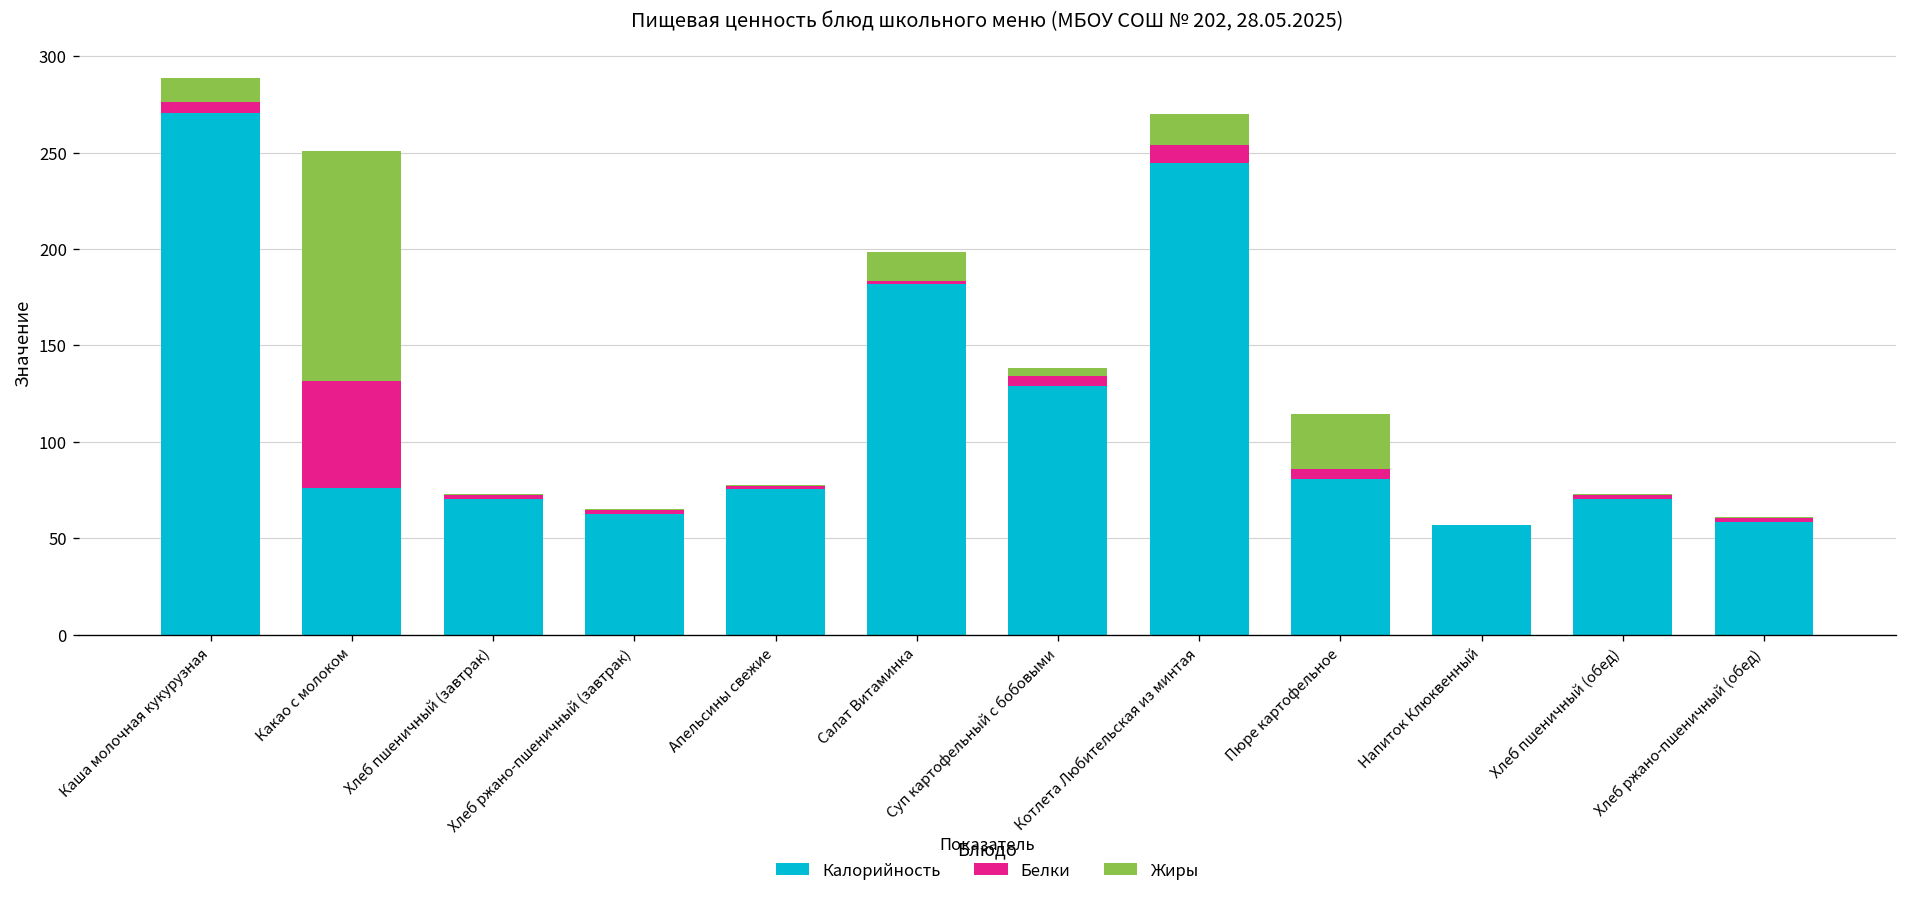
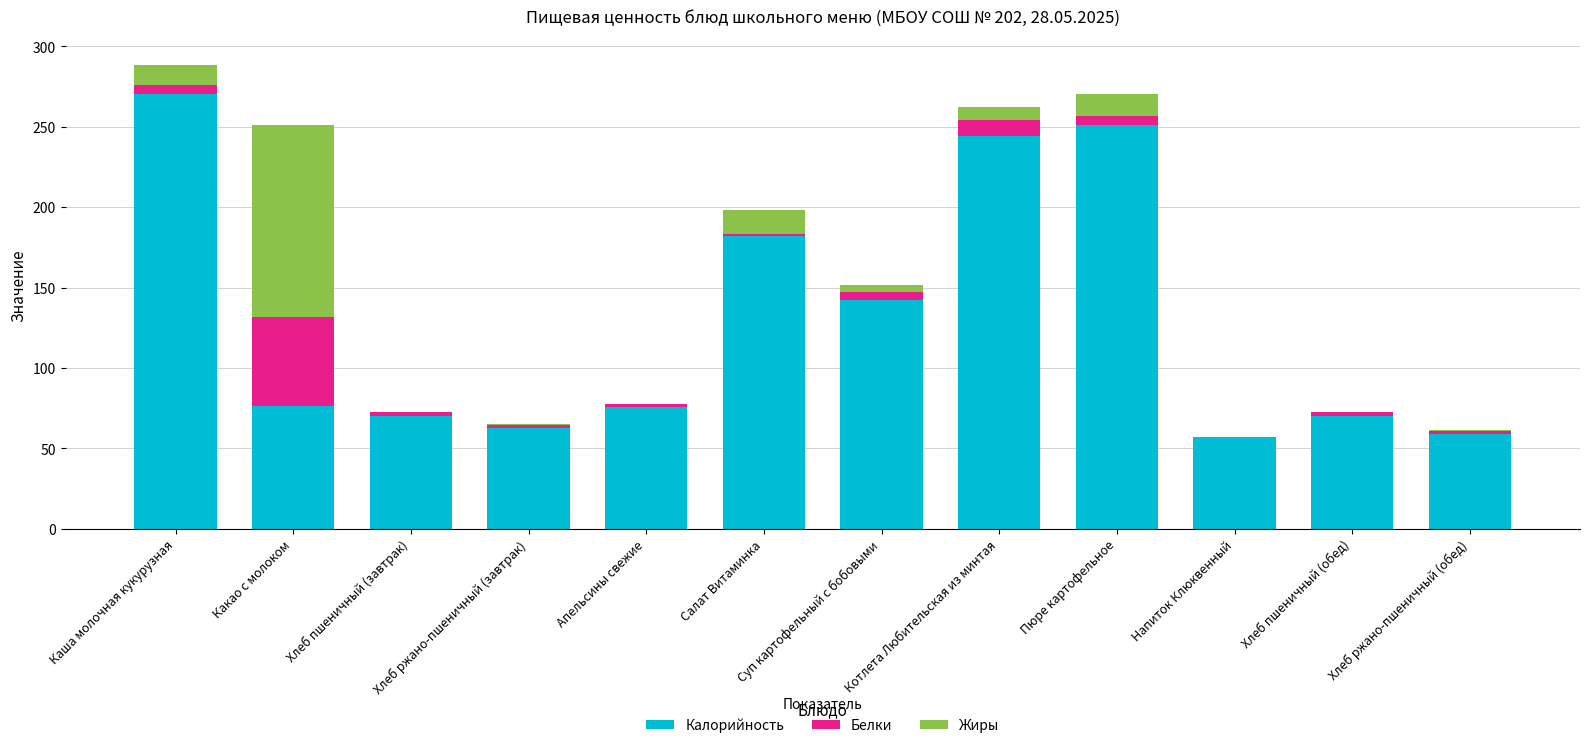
Калорийность, Суп картофельный с бобовыми: 129 -> 142
Жиры, Котлета Любительская из минтая: 16 -> 9
Калорийность, Пюре картофельное: 81 -> 251
Жиры, Пюре картофельное: 29 -> 14
